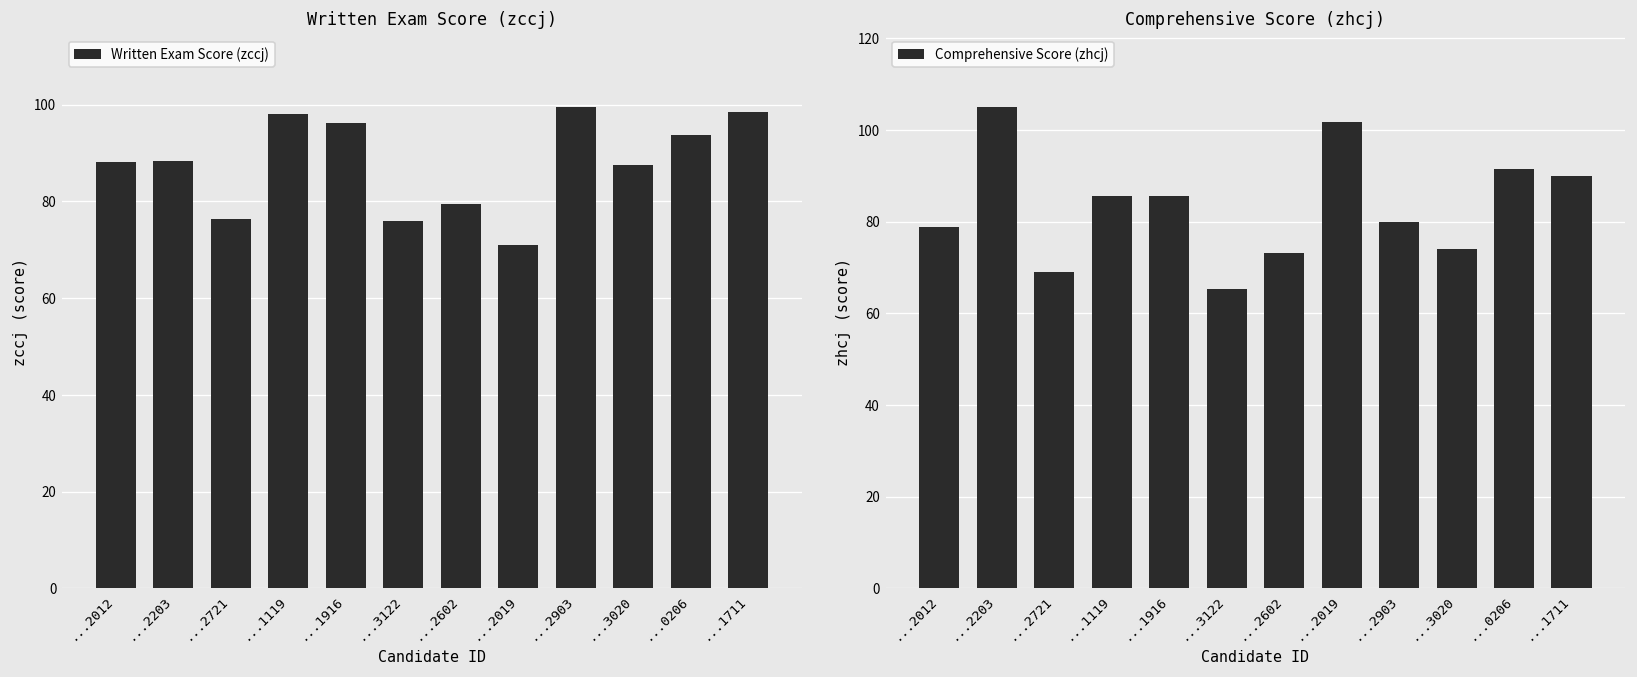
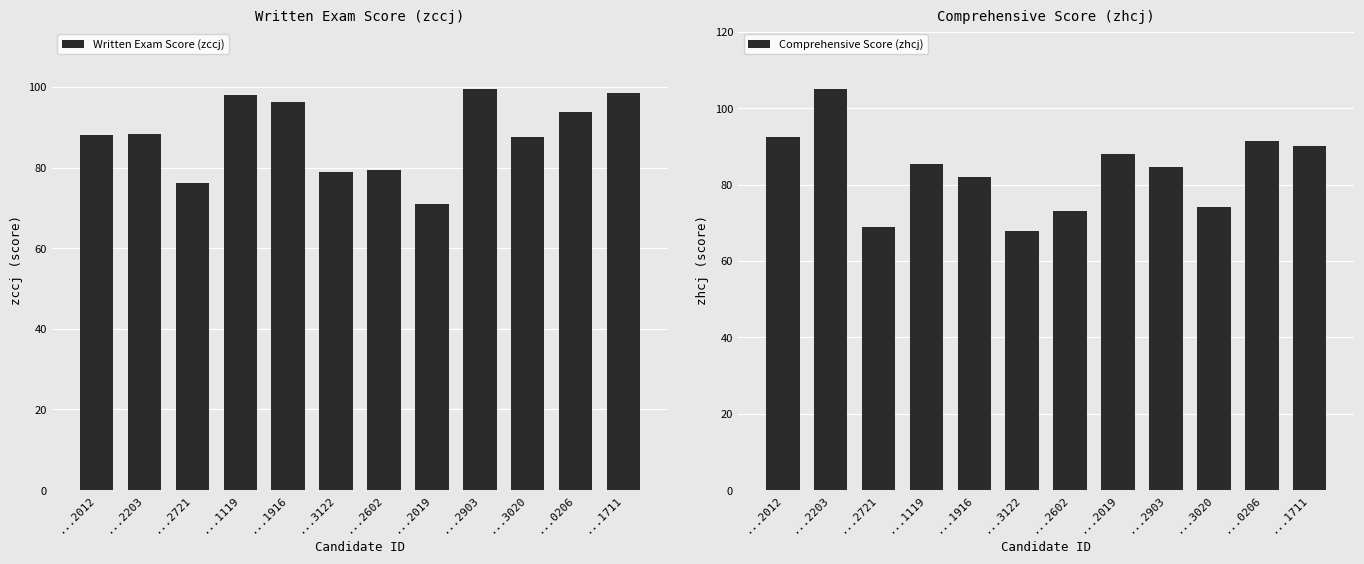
Written Exam Score (zccj), ...3122: 76 -> 79
Comprehensive Score (zhcj), ...2012: 79 -> 93
Comprehensive Score (zhcj), ...1916: 86 -> 82
Comprehensive Score (zhcj), ...3122: 65 -> 68
Comprehensive Score (zhcj), ...2019: 102 -> 88
Comprehensive Score (zhcj), ...2903: 80 -> 85
